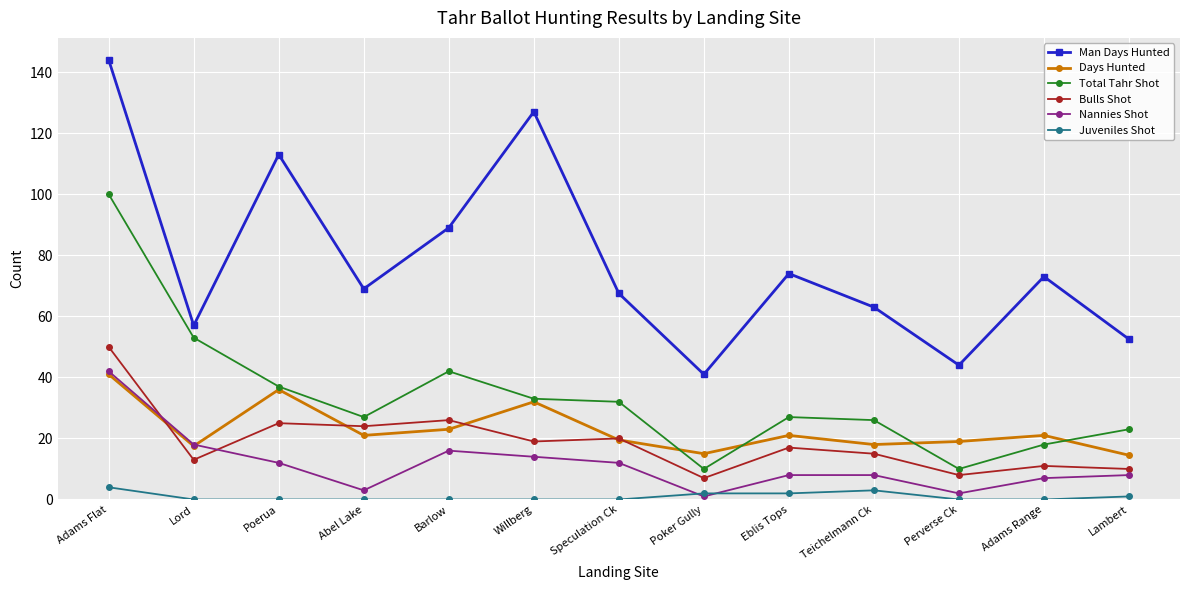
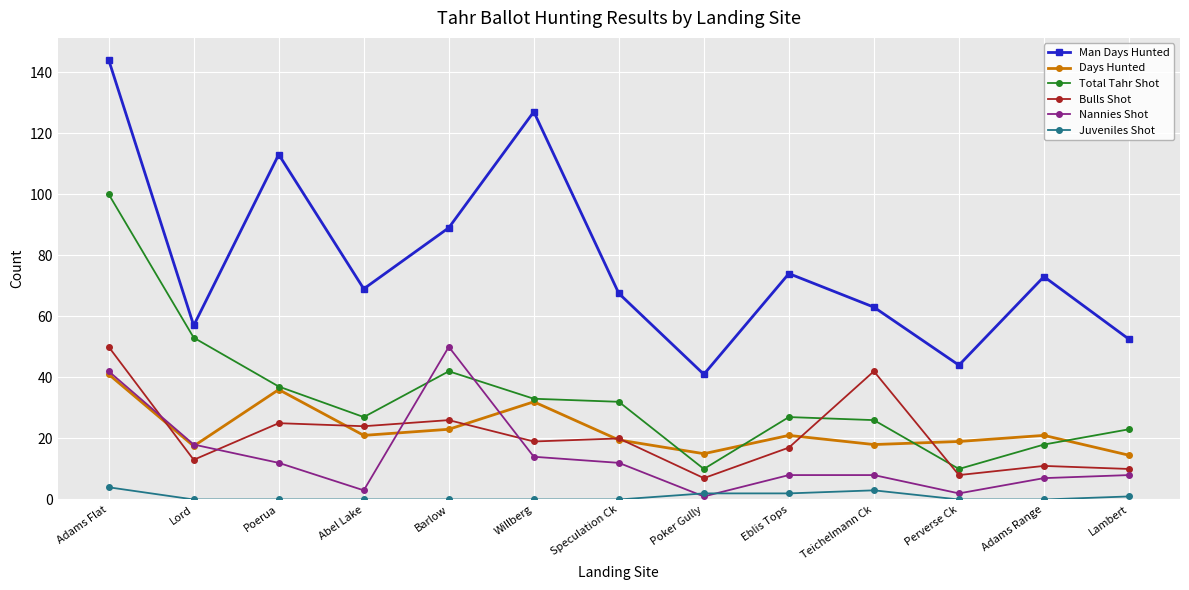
Nannies Shot, Barlow: 16 -> 50
Bulls Shot, Teichelmann Ck: 15 -> 42
